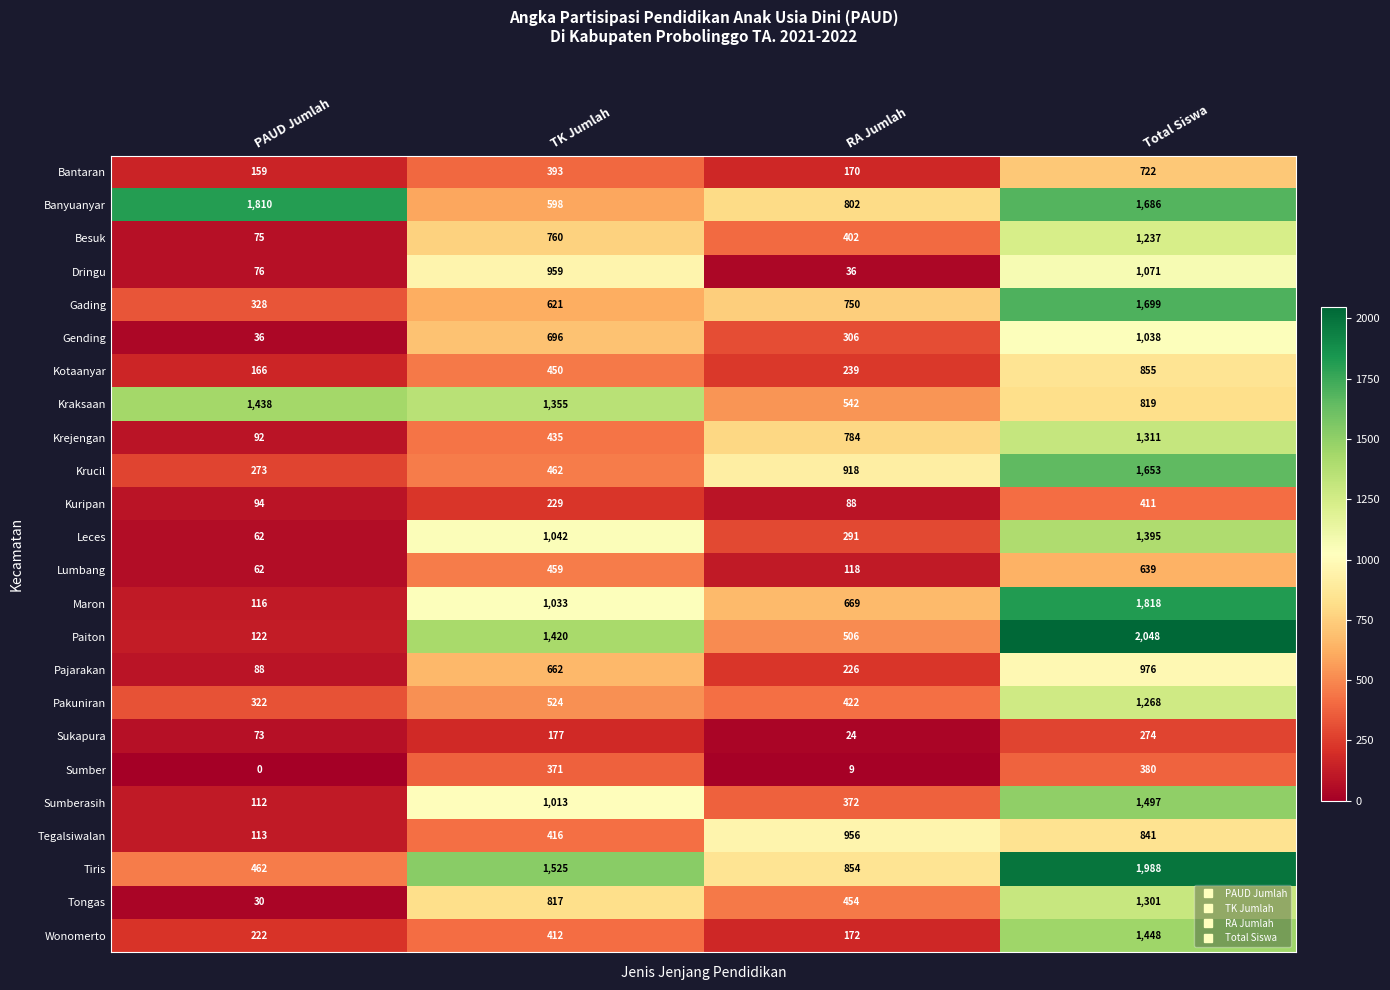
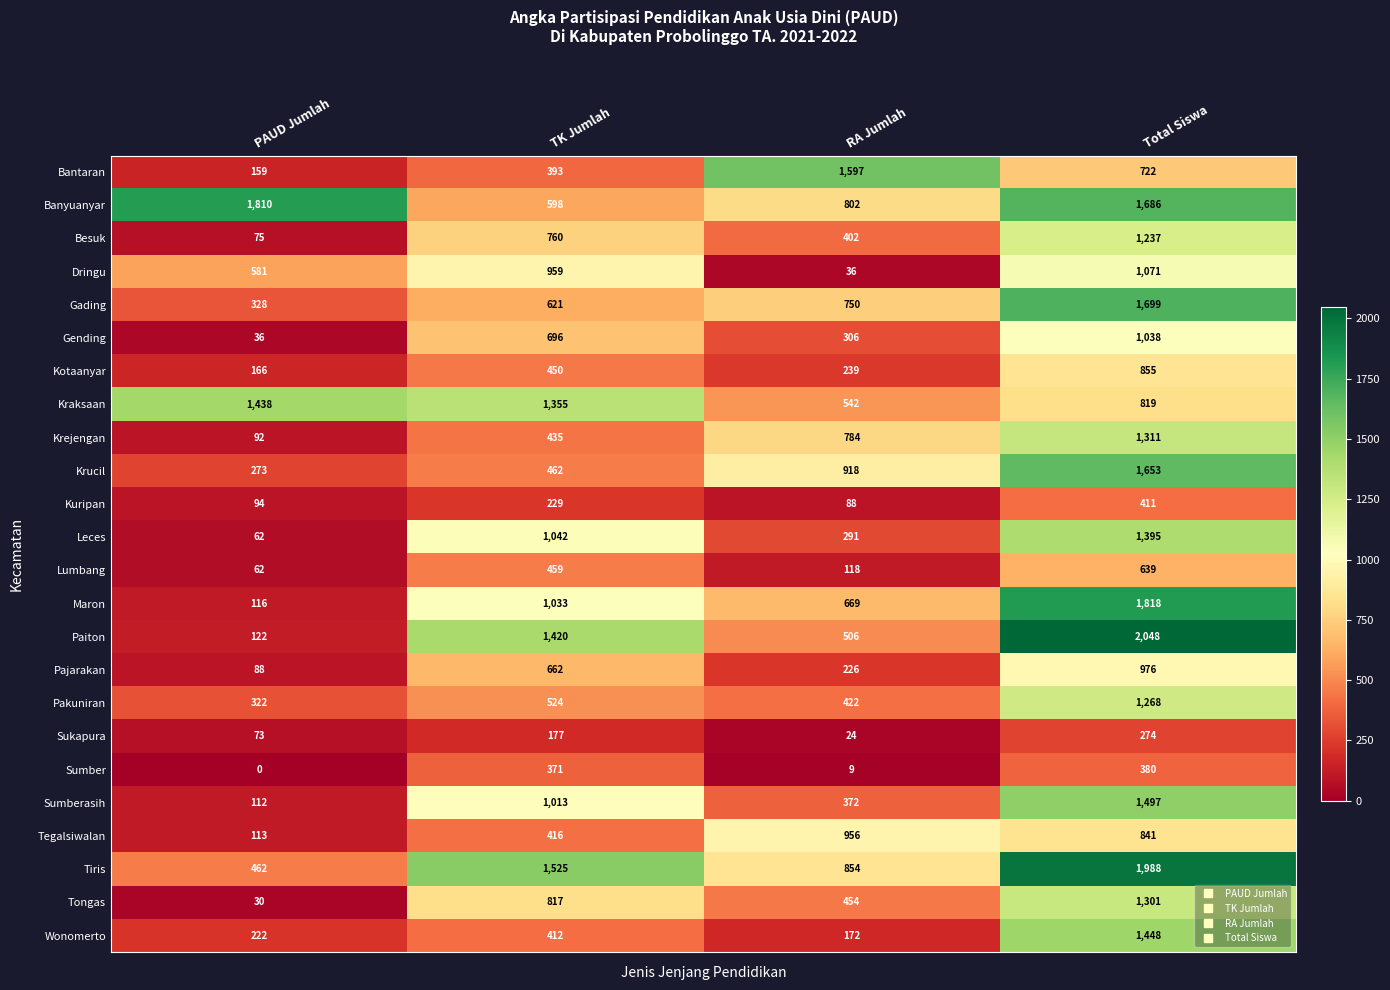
Bantaran, RA Jumlah: 170 -> 1,597
Dringu, PAUD Jumlah: 76 -> 581
